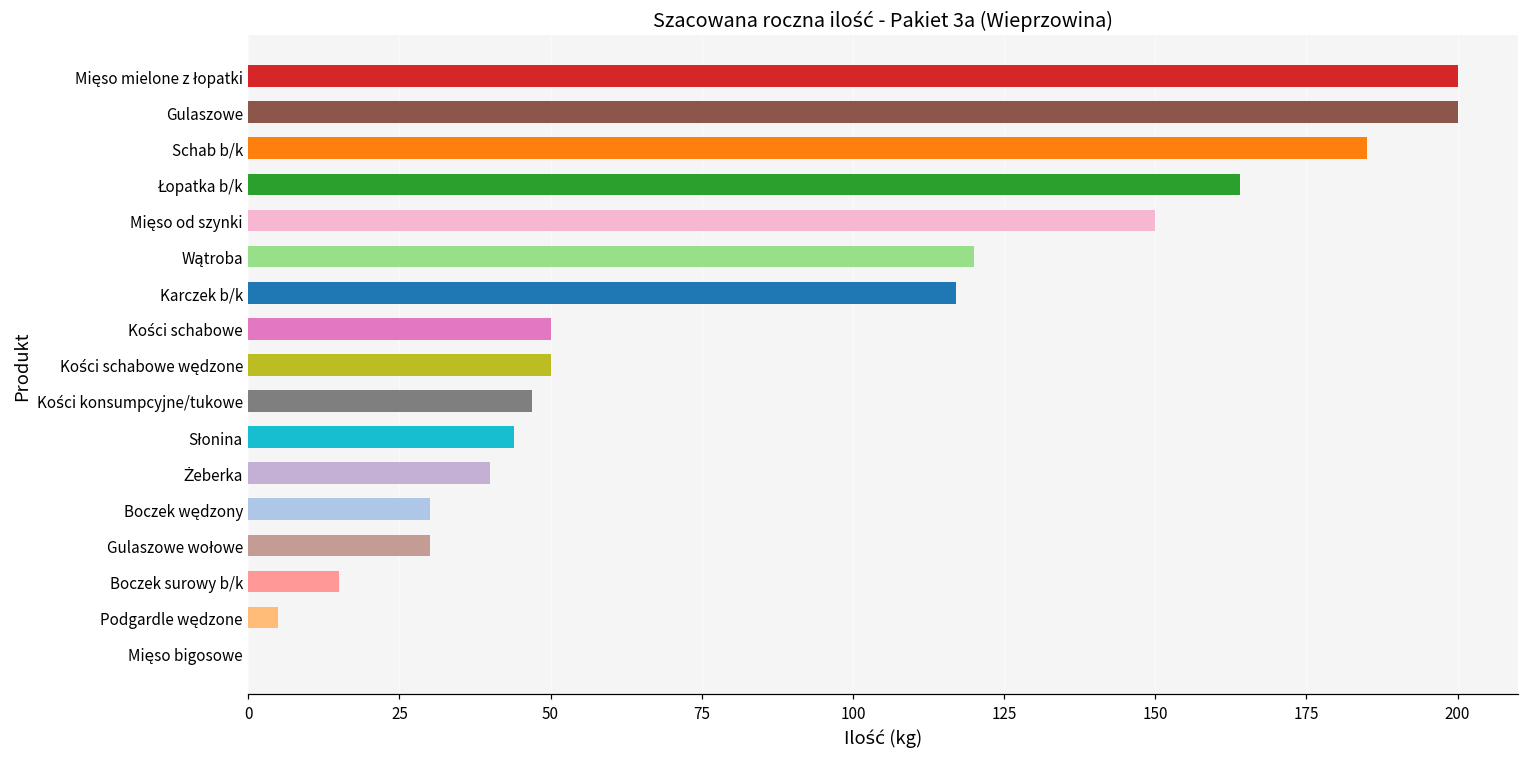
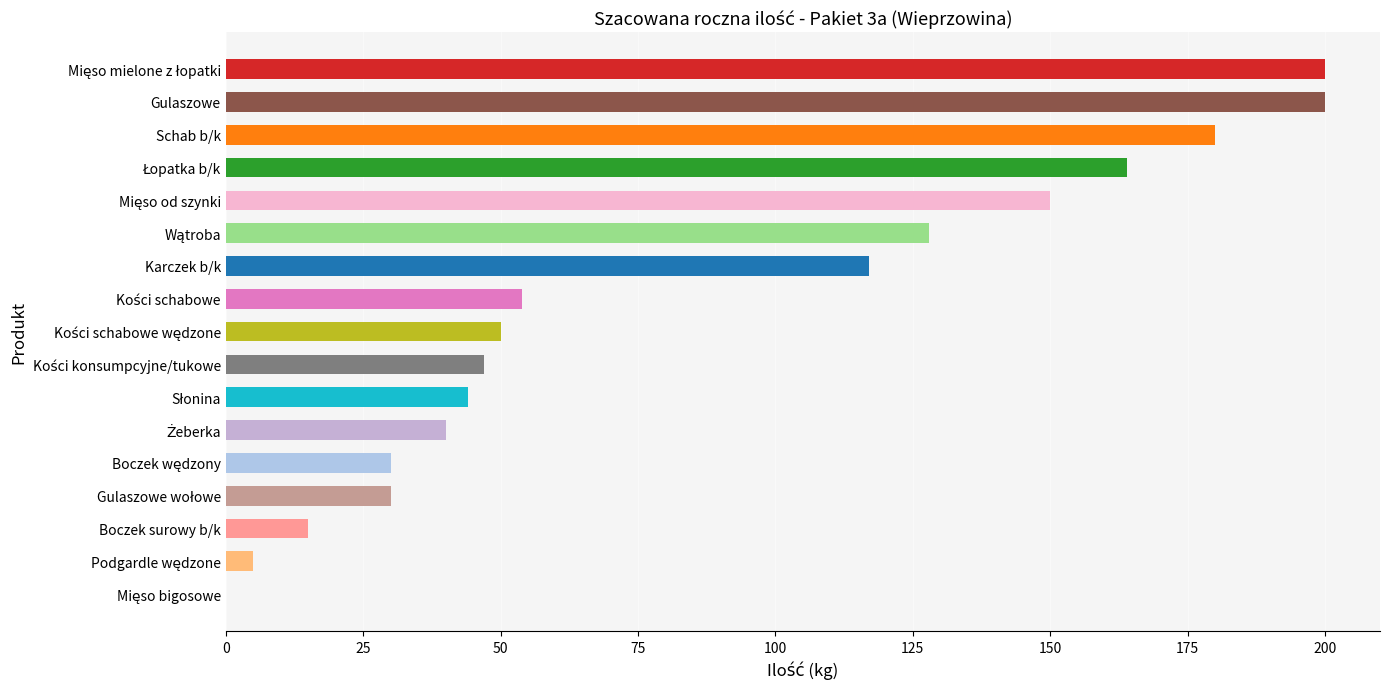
Schab b/k: 185 -> 180
Wątroba: 120 -> 128
Kości schabowe: 50 -> 54
